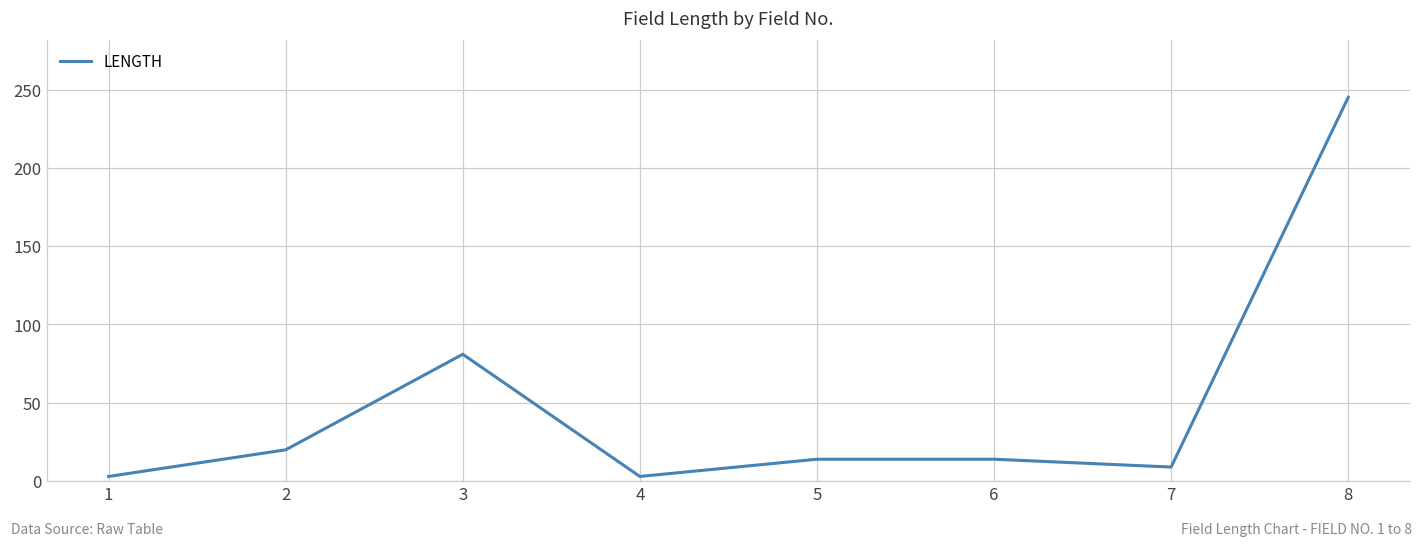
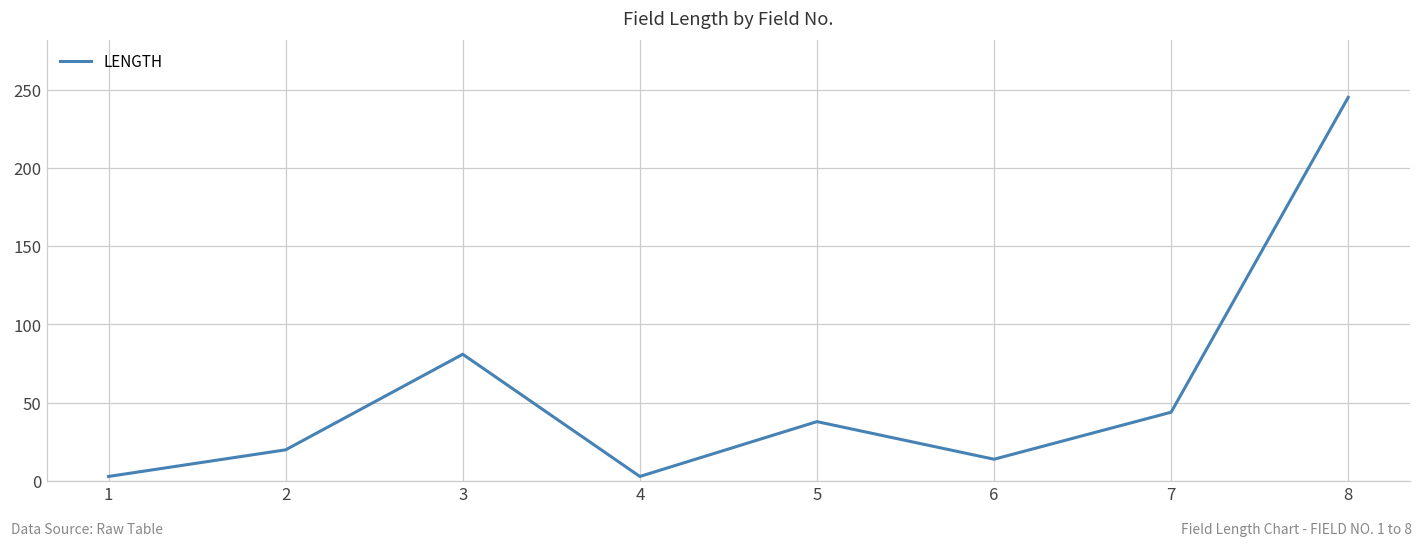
5: 14 -> 38
7: 9 -> 44
